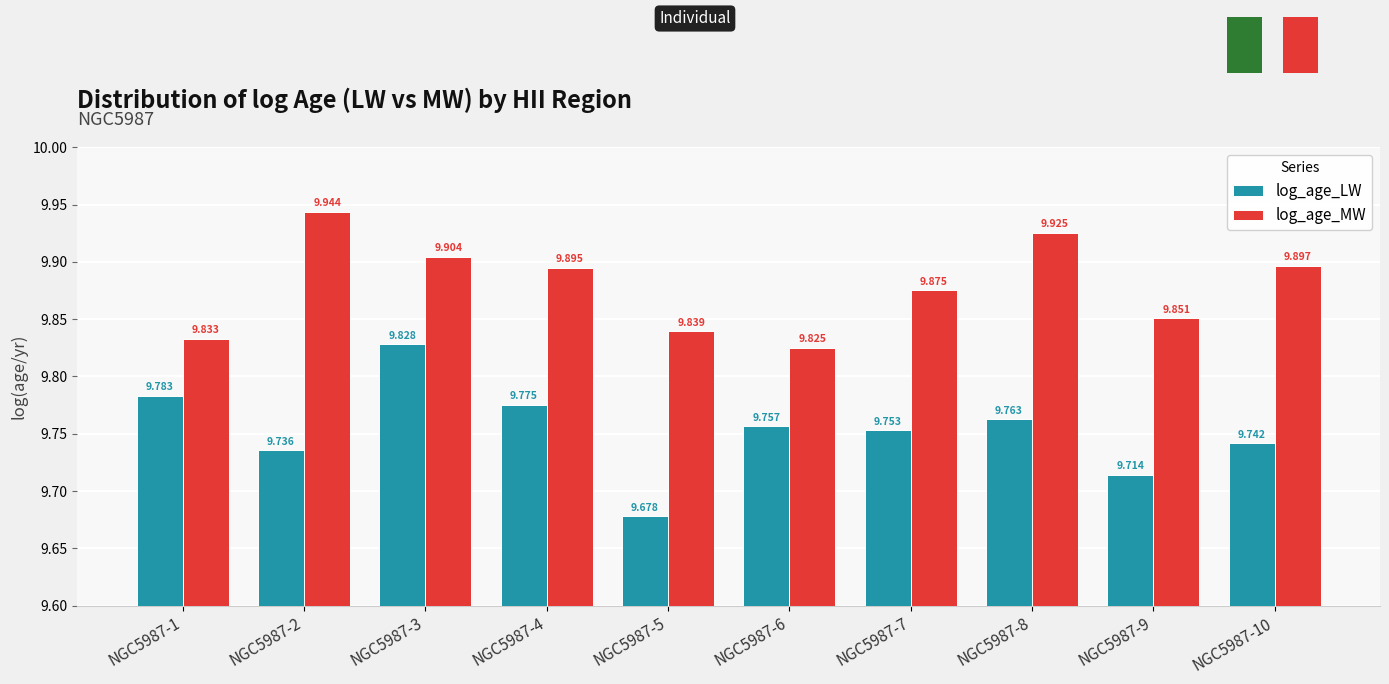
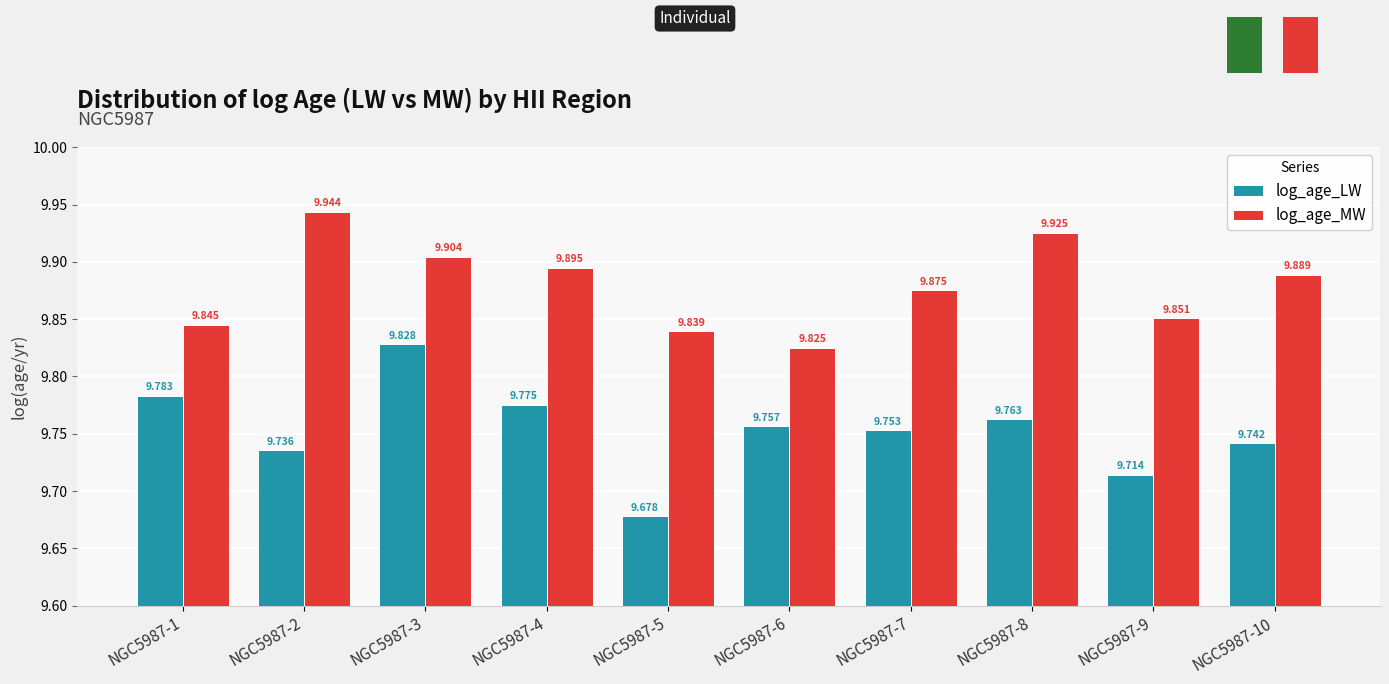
log_age_MW, NGC5987-1: 9.833 -> 9.845
log_age_MW, NGC5987-10: 9.897 -> 9.889
